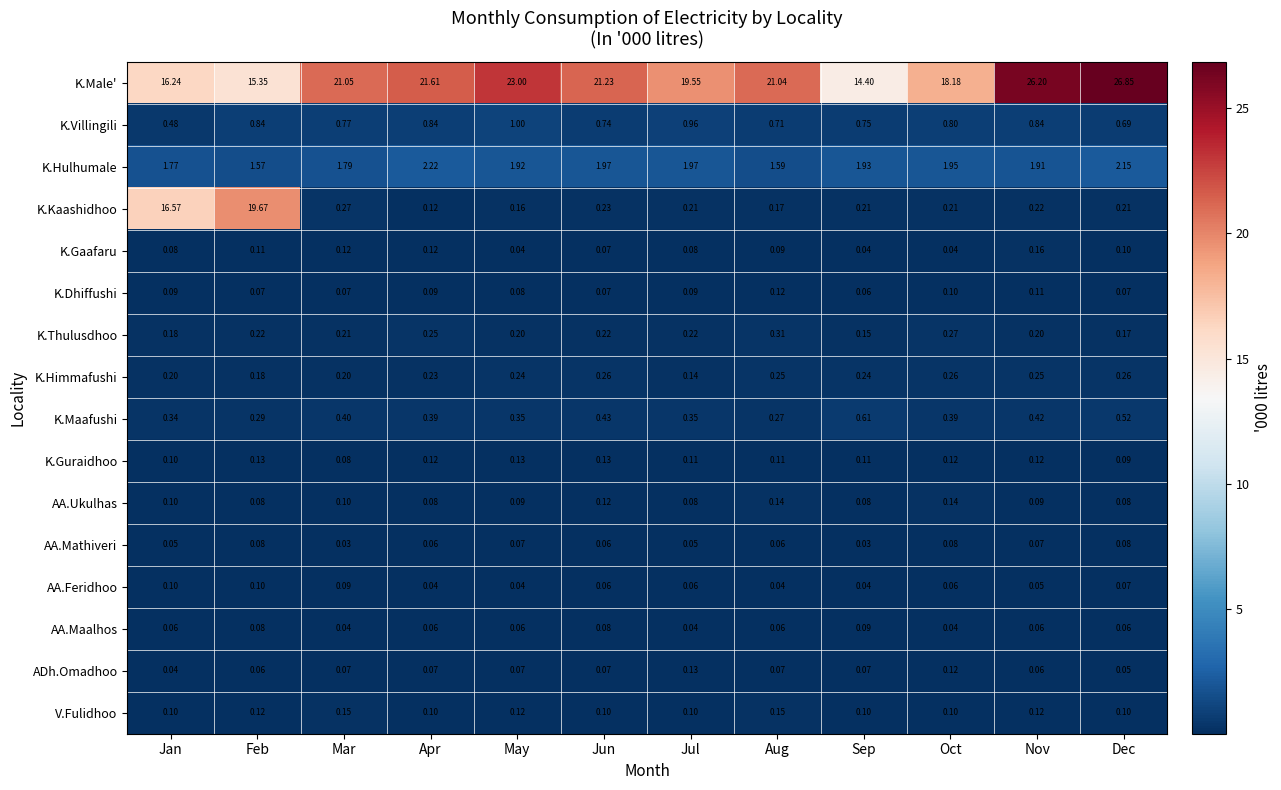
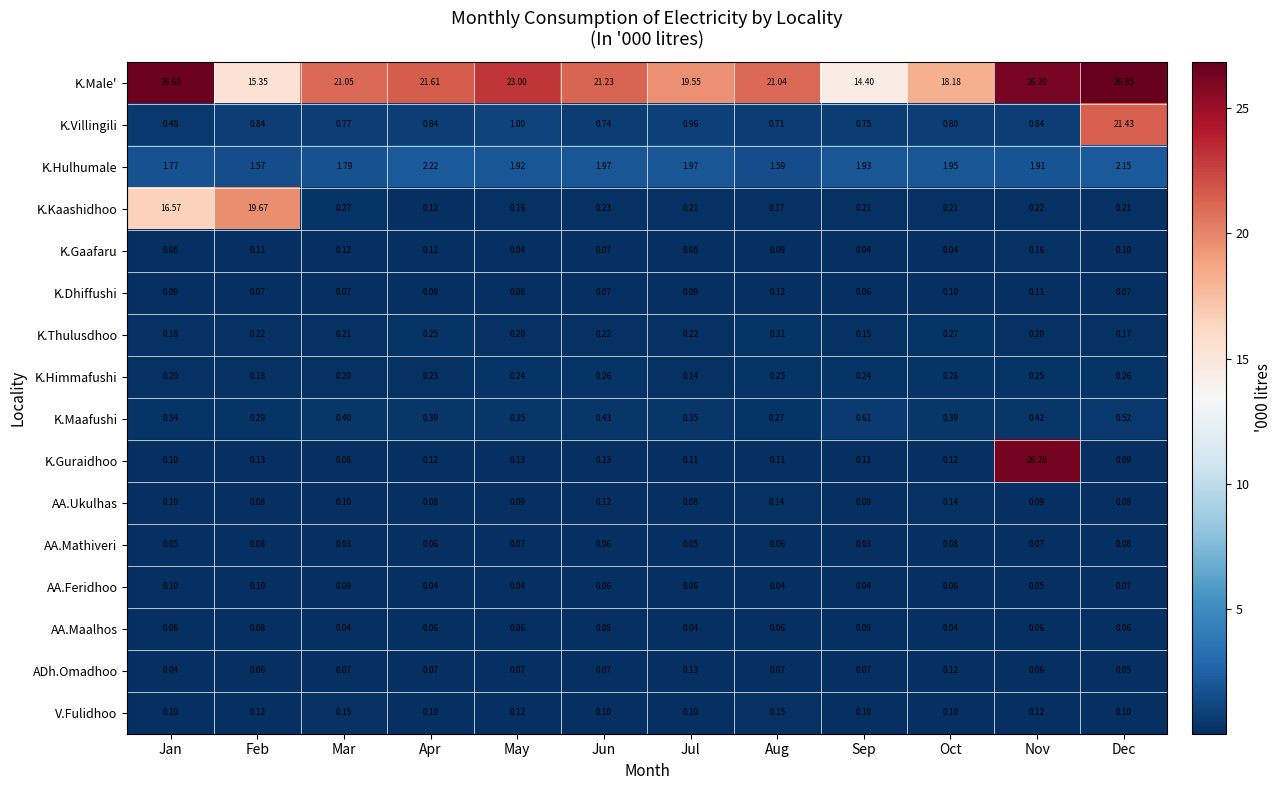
K.Male', Jan: 16.24 -> 26.60
K.Villingili, Dec: 0.69 -> 21.43
K.Guraidhoo, Nov: 0.12 -> 26.28
